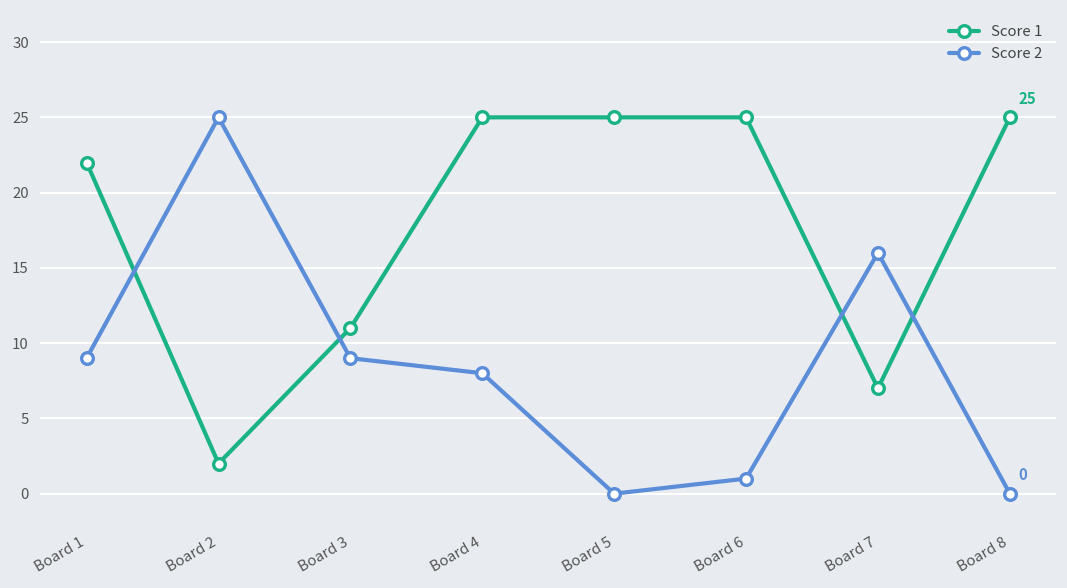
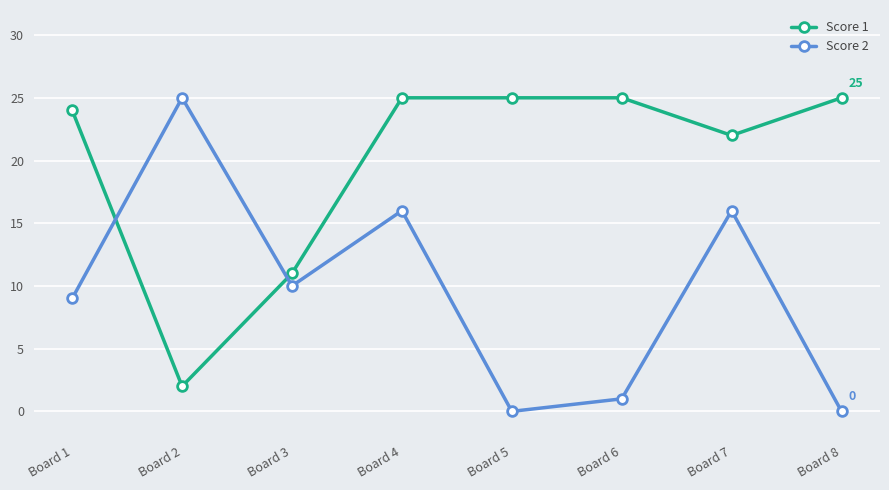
Score 1, Board 1: 22 -> 24
Score 2, Board 3: 9 -> 10
Score 2, Board 4: 8 -> 16
Score 1, Board 7: 7 -> 22
